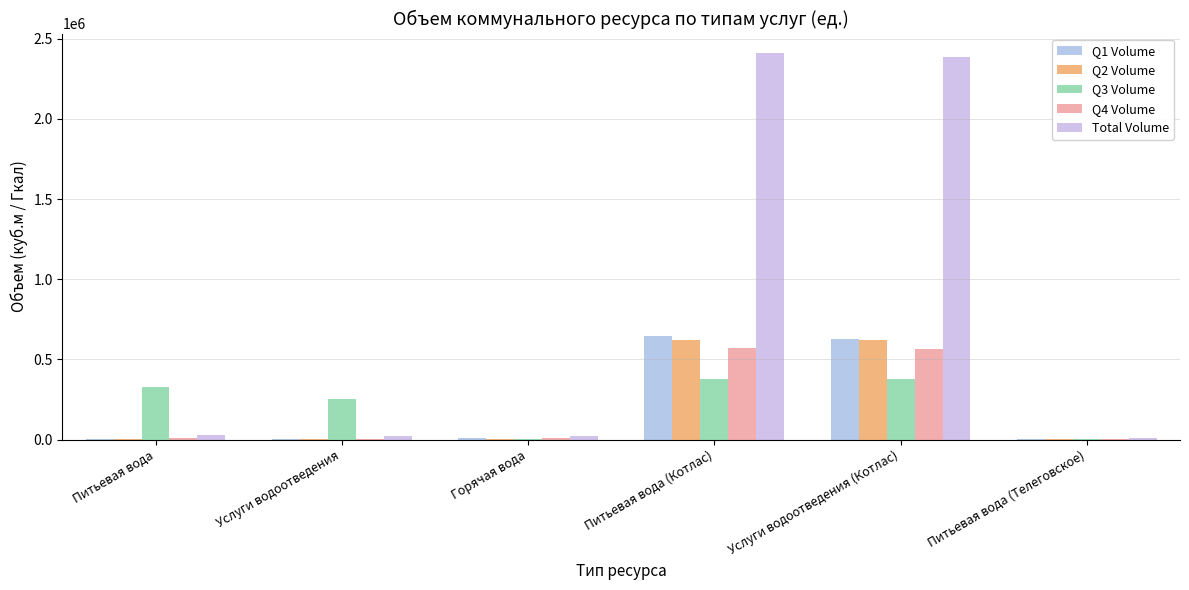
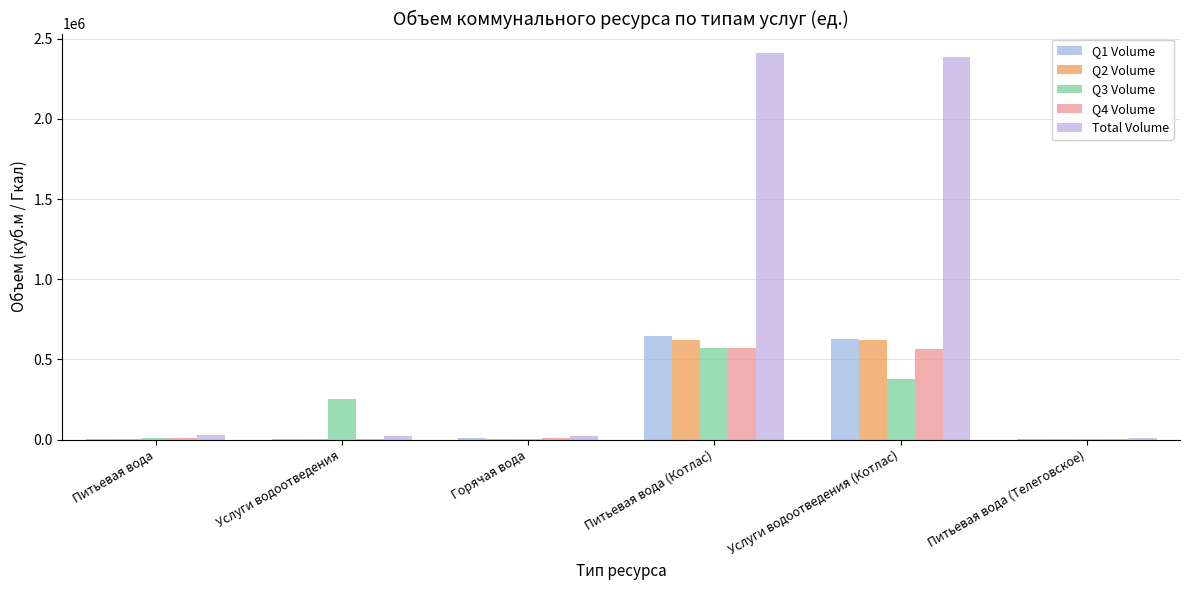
Q3 Volume, Питьевая вода: 330000 -> 10000
Q3 Volume, Питьевая вода (Котлас): 380000 -> 570000
